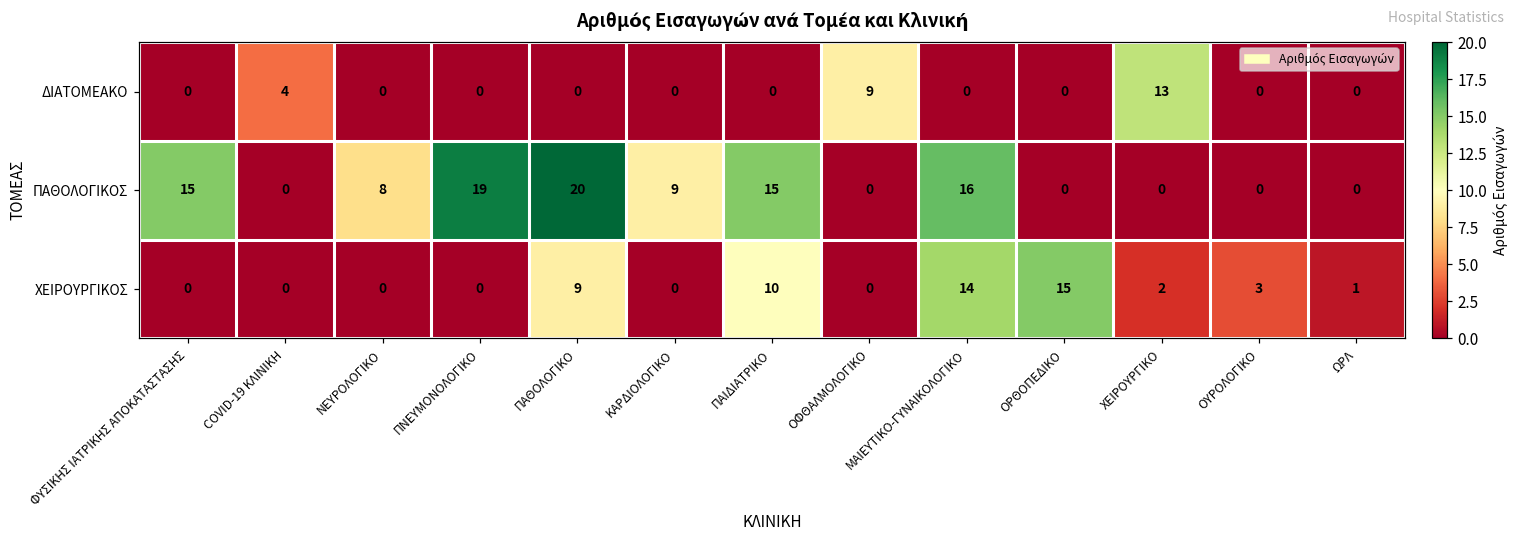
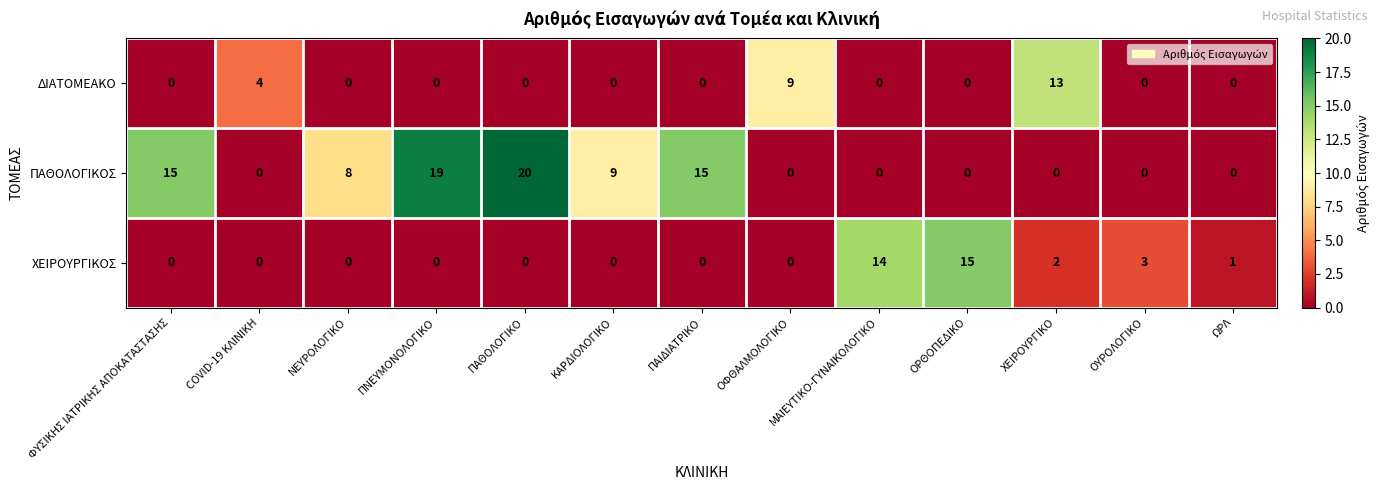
ΠΑΘΟΛΟΓΙΚΟΣ, ΜΑΙΕΥΤΙΚΟ-ΓΥΝΑΙΚΟΛΟΓΙΚΟ: 16 -> 0
ΧΕΙΡΟΥΡΓΙΚΟΣ, ΠΑΘΟΛΟΓΙΚΟ: 9 -> 0
ΧΕΙΡΟΥΡΓΙΚΟΣ, ΠΑΙΔΙΑΤΡΙΚΟ: 10 -> 0
